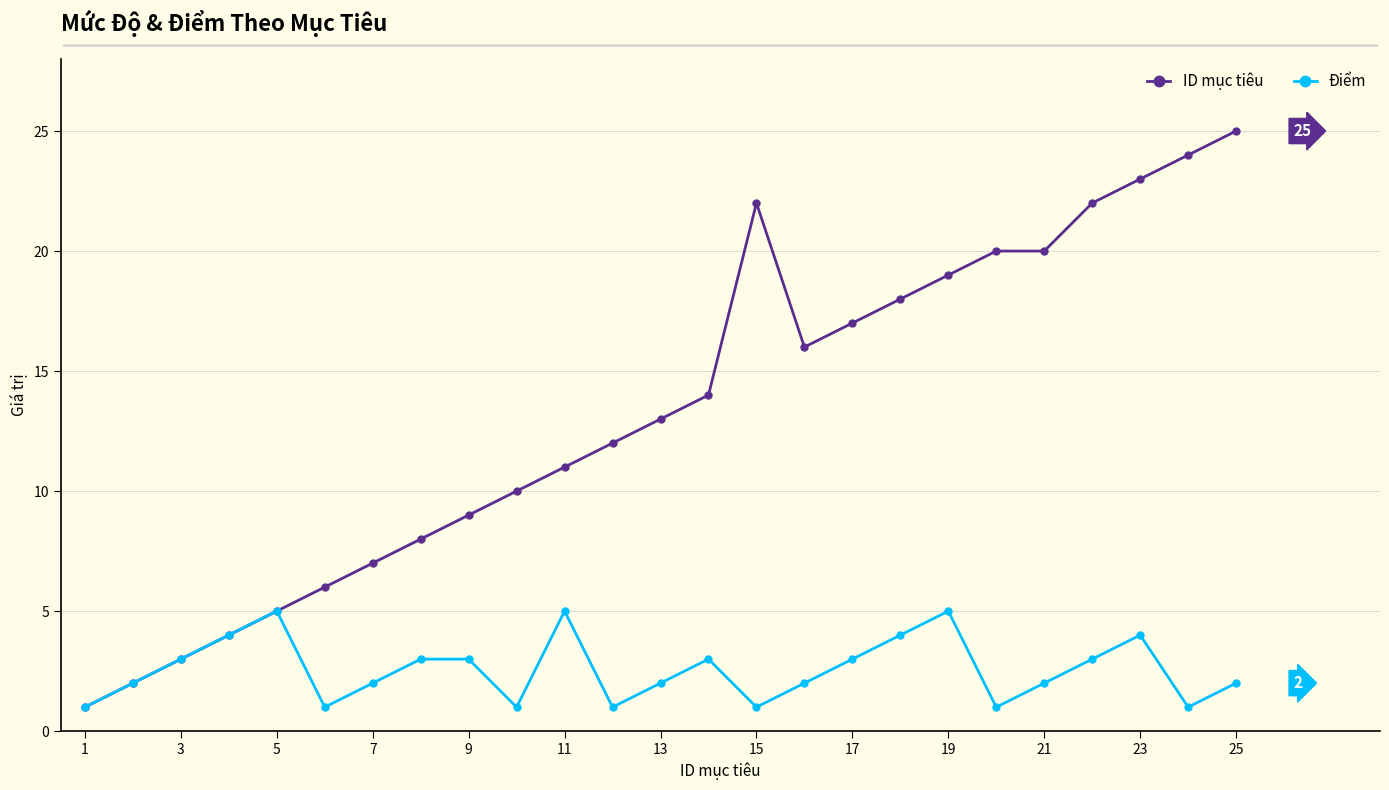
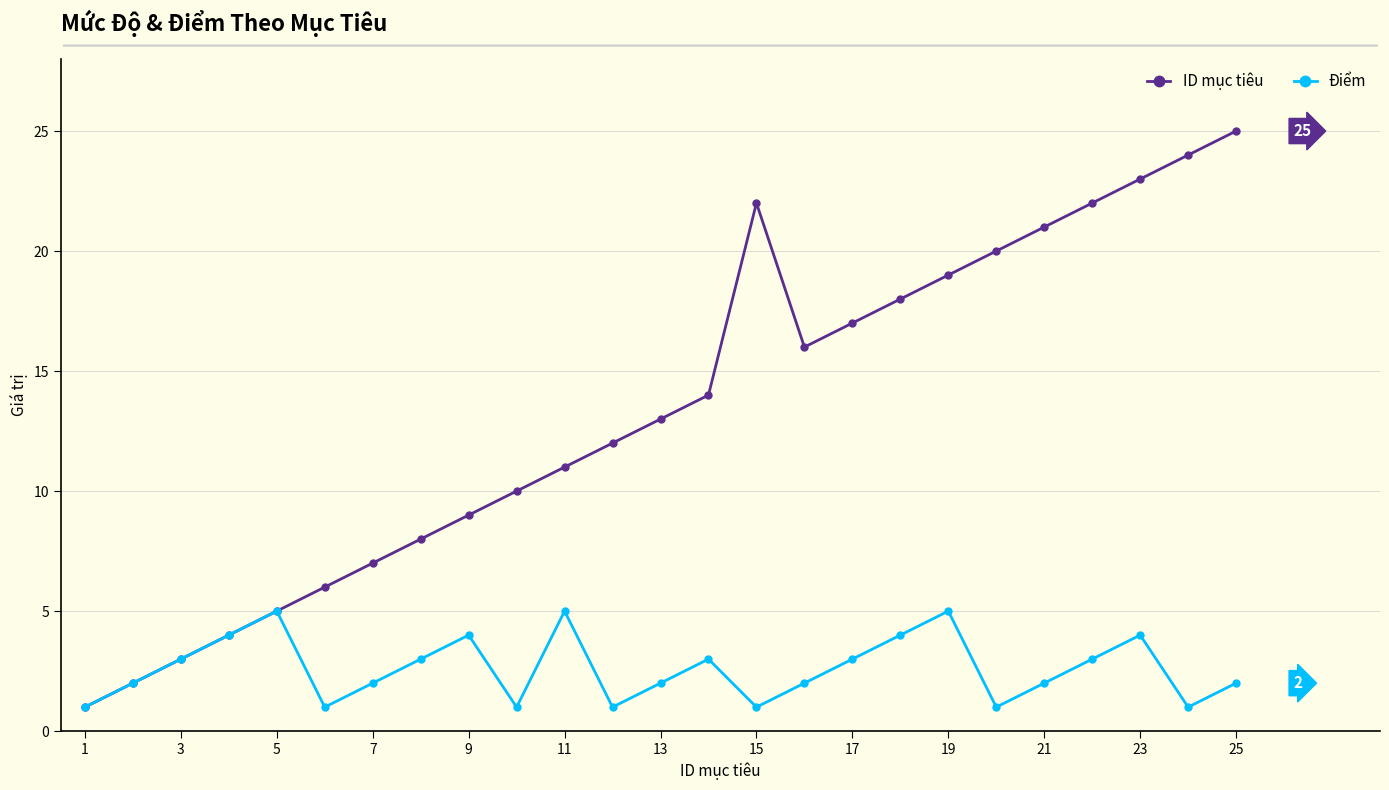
Điểm, 9: 3 -> 4
ID mục tiêu, 21: 20 -> 21
